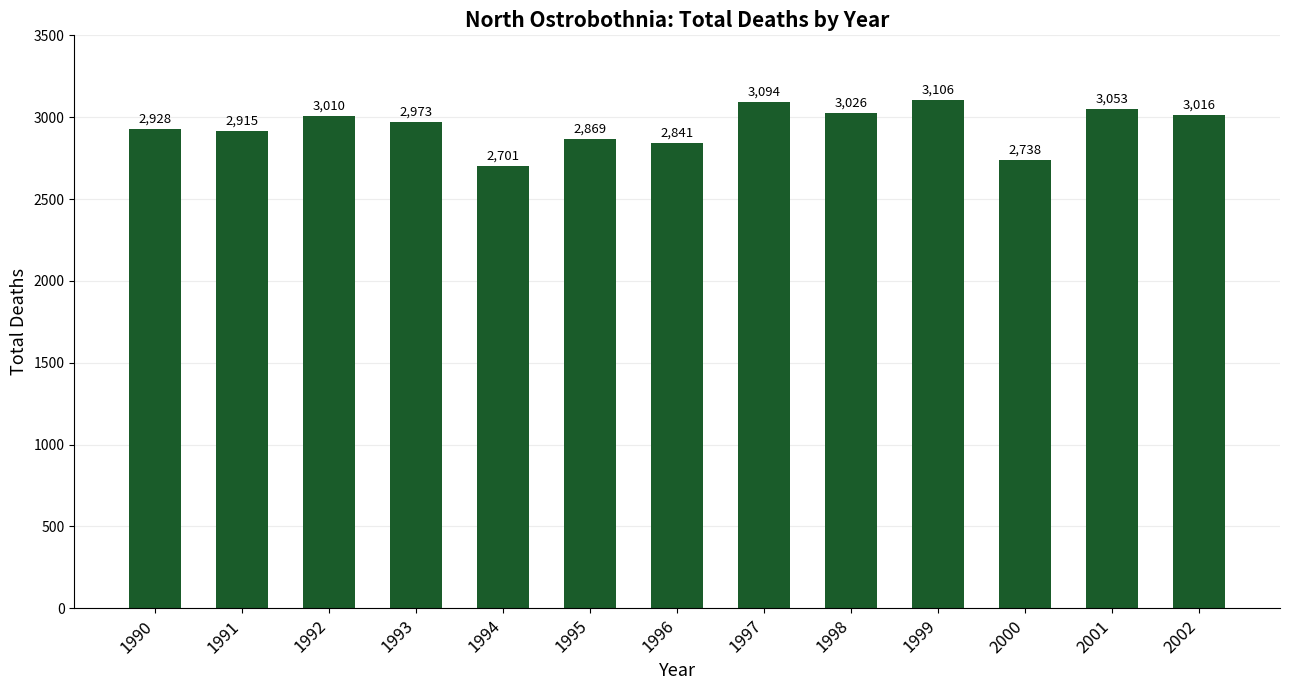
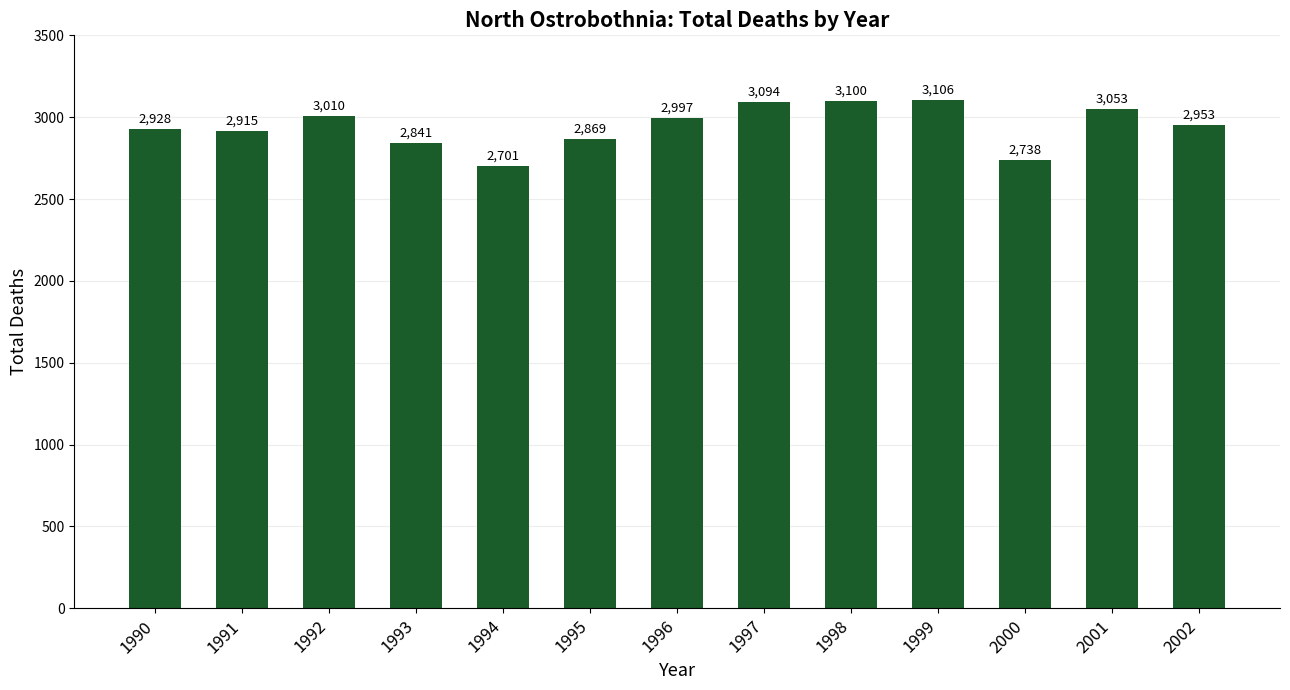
1993: 2,973 -> 2,841
1996: 2,841 -> 2,997
1998: 3,026 -> 3,100
2002: 3,016 -> 2,953
